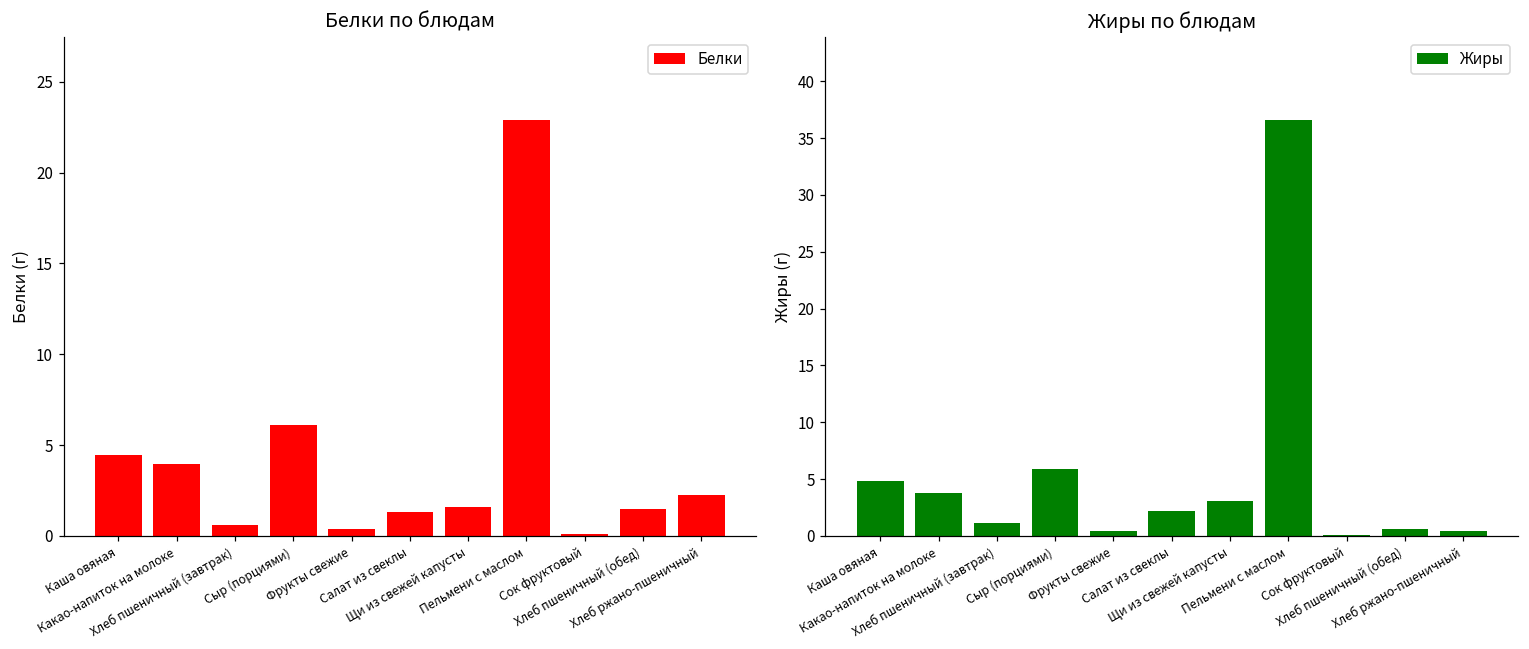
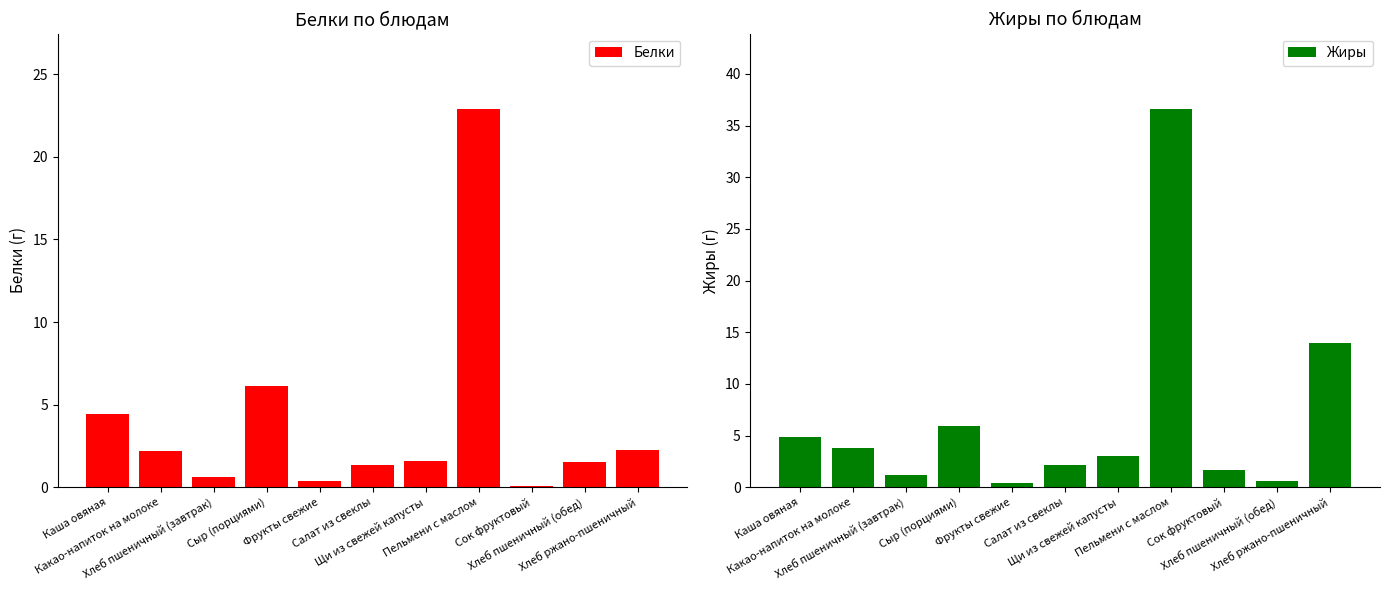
Белки по блюдам, Какао-напиток на молоке: 4.0 -> 2.2
Жиры по блюдам, Сок фруктовый: 0.0 -> 1.6
Жиры по блюдам, Хлеб ржано-пшеничный: 0.4 -> 13.9
